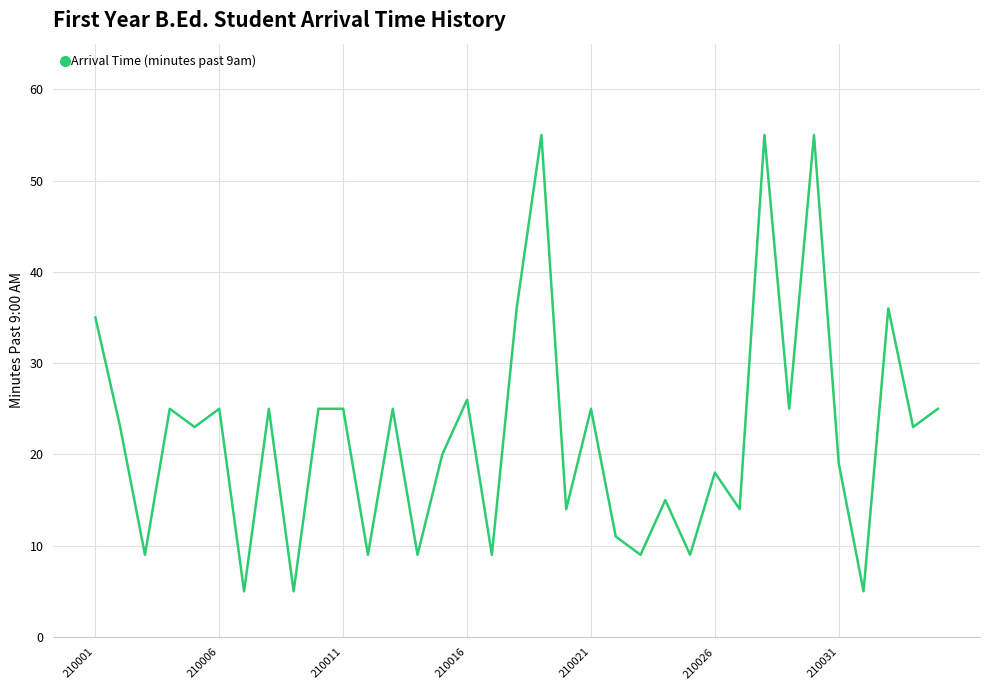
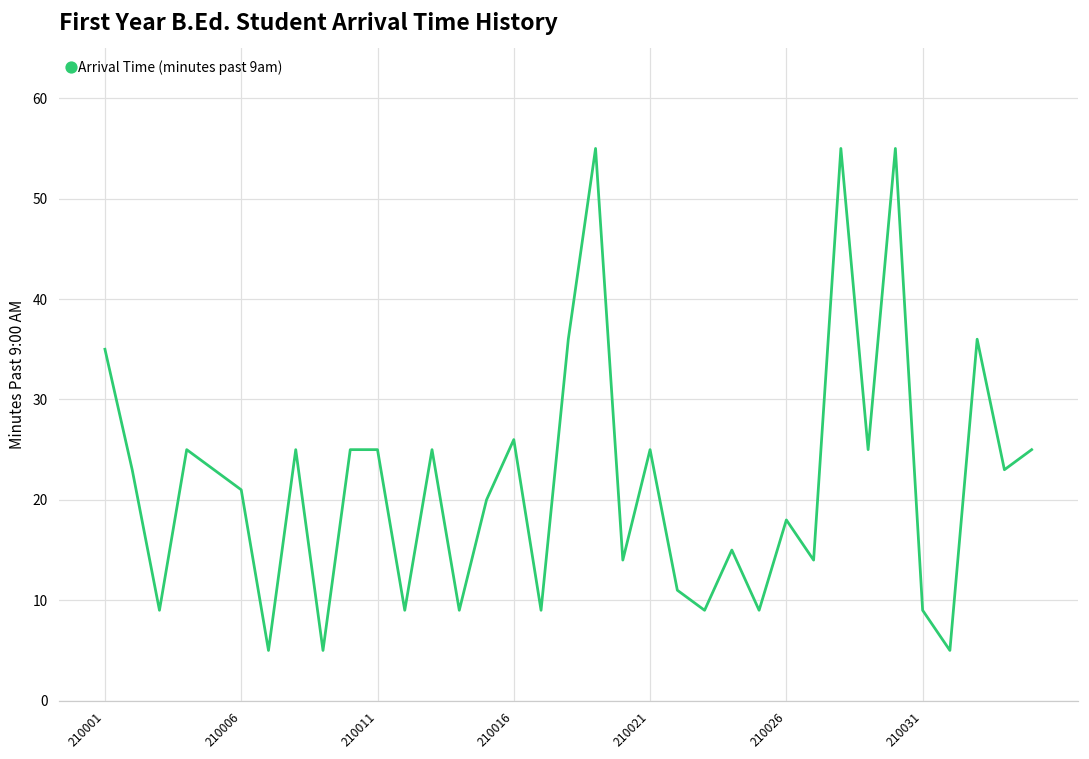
210006: 25 -> 21
210031: 19 -> 9
